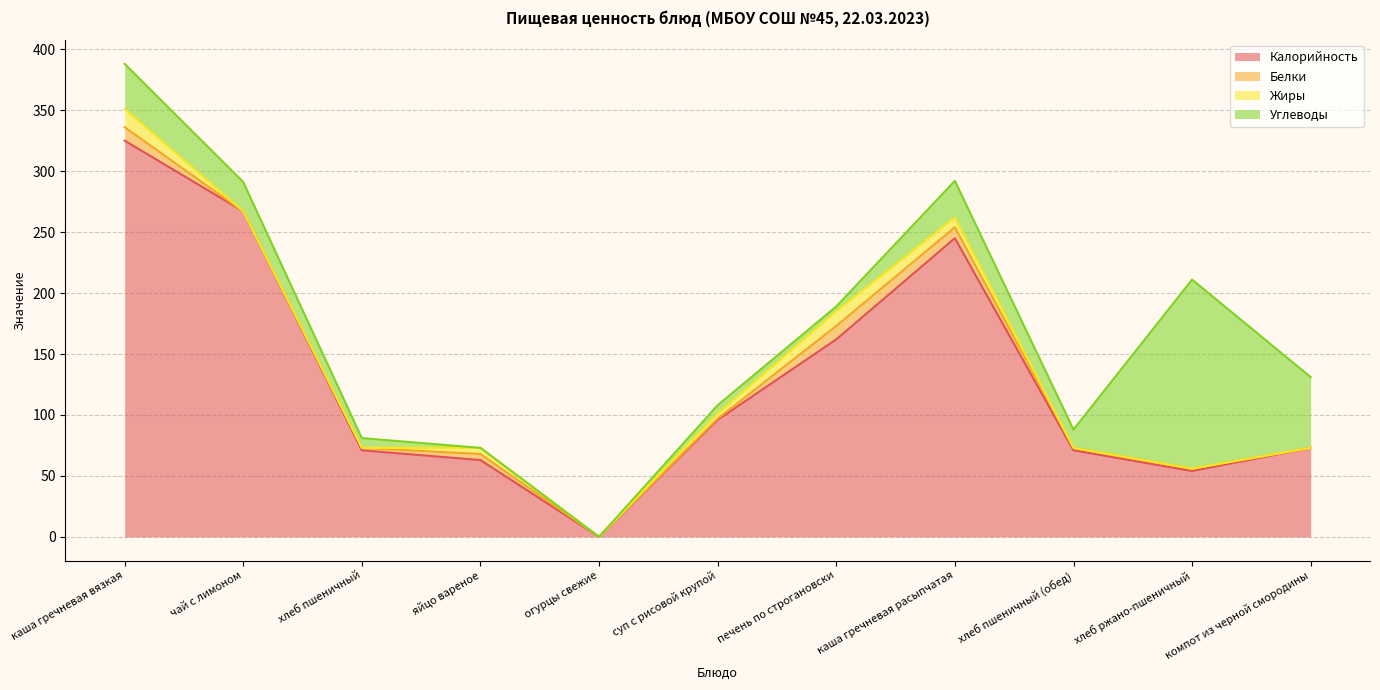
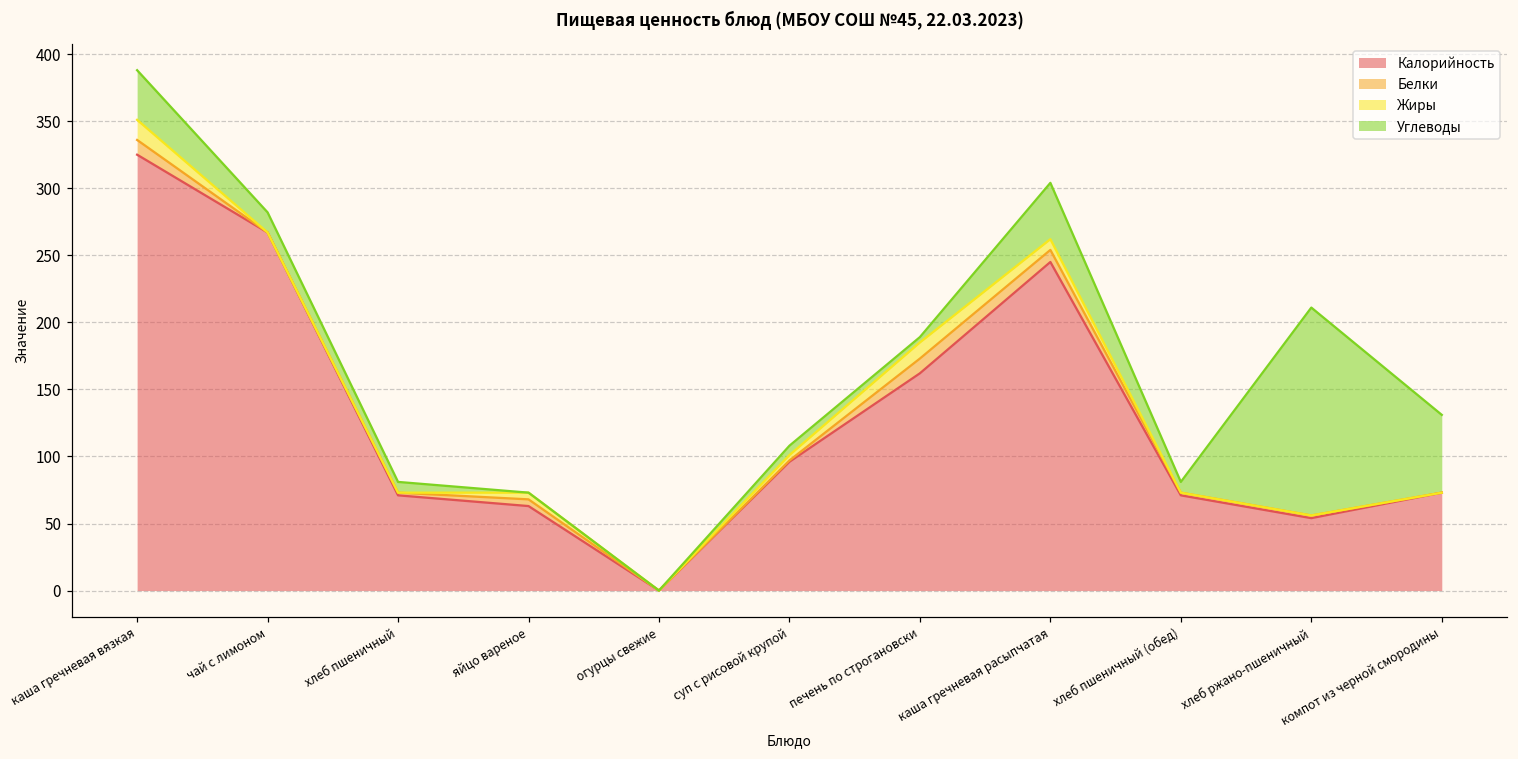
Углеводы, чай с лимоном: 24 -> 15
Углеводы, каша гречневая расыпчатая: 30 -> 42
Углеводы, хлеб пшеничный (обед): 15 -> 8
